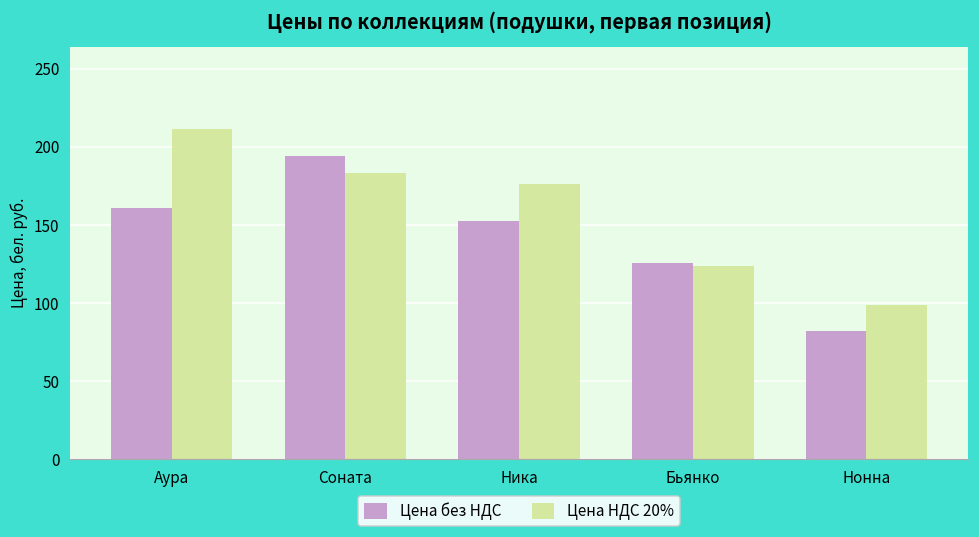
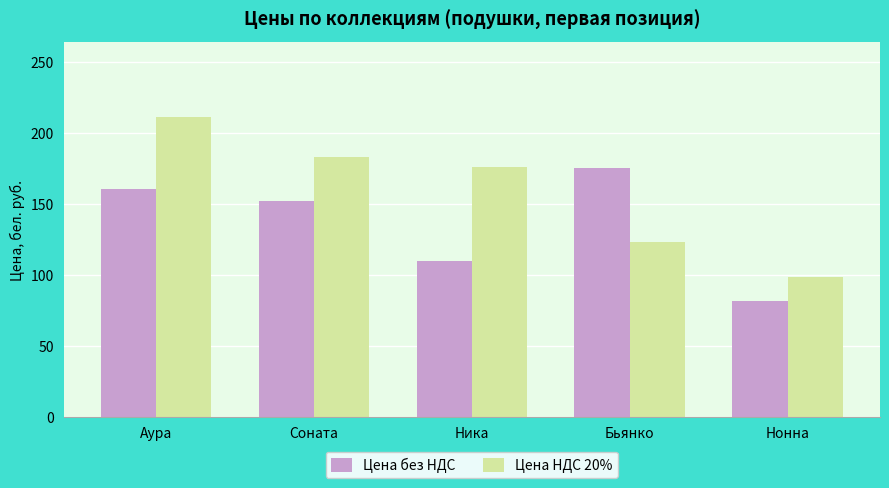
Цена без НДС, Соната: 194 -> 153
Цена без НДС, Ника: 153 -> 110
Цена без НДС, Бьянко: 125 -> 175
